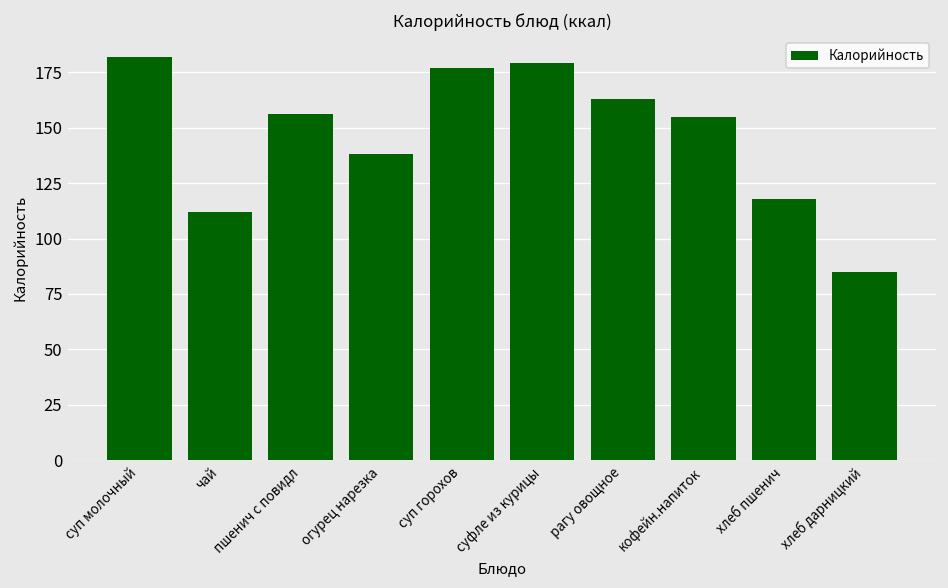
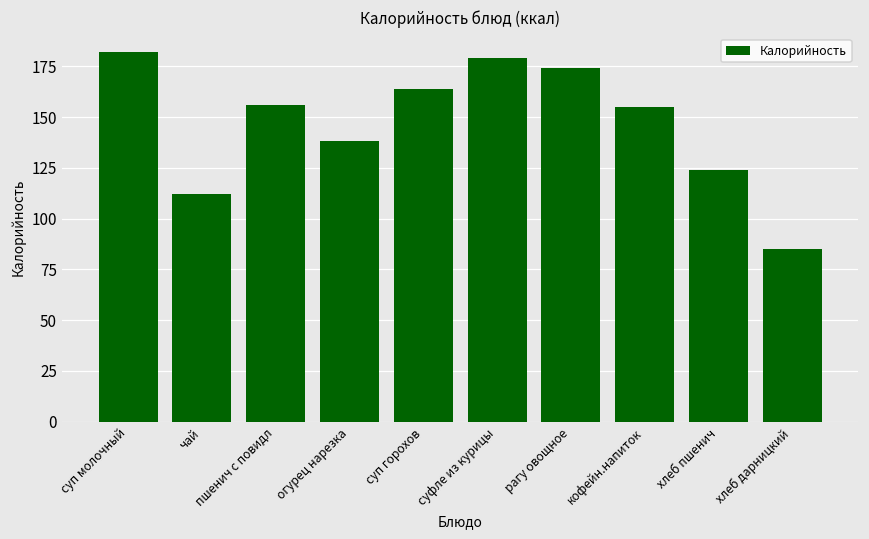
суп горохов: 177 -> 164
рагу овощное: 163 -> 174
хлеб пшенич: 118 -> 124
